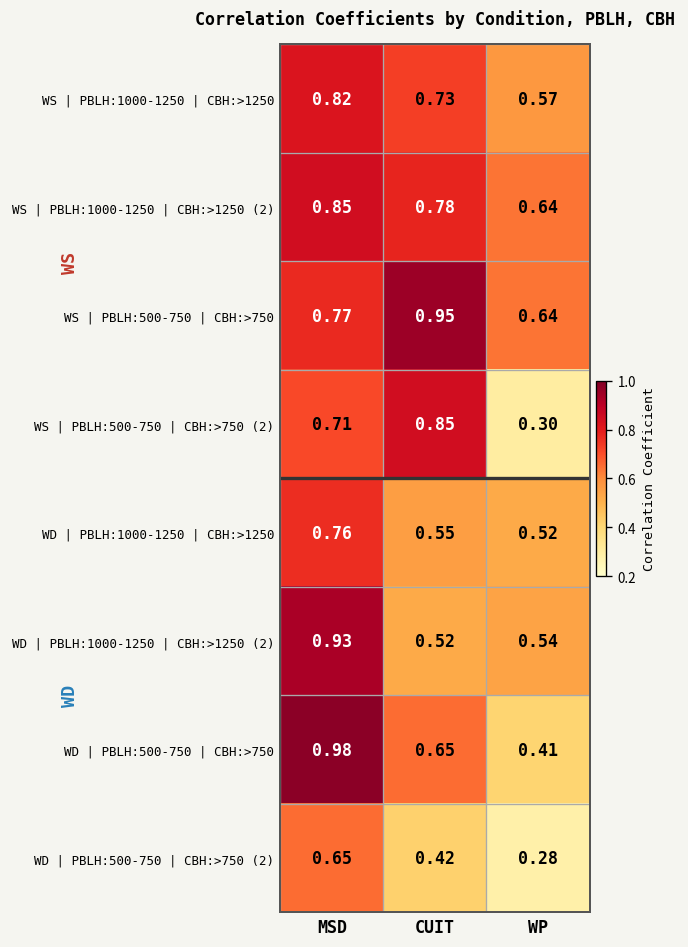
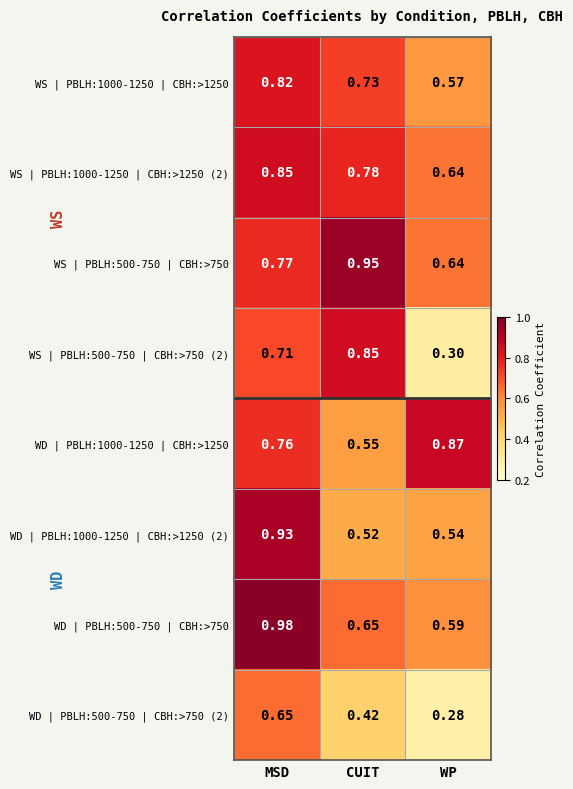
WD | PBLH:1000-1250 | CBH:>1250, WP: 0.52 -> 0.87
WD | PBLH:500-750 | CBH:>750, WP: 0.41 -> 0.59
